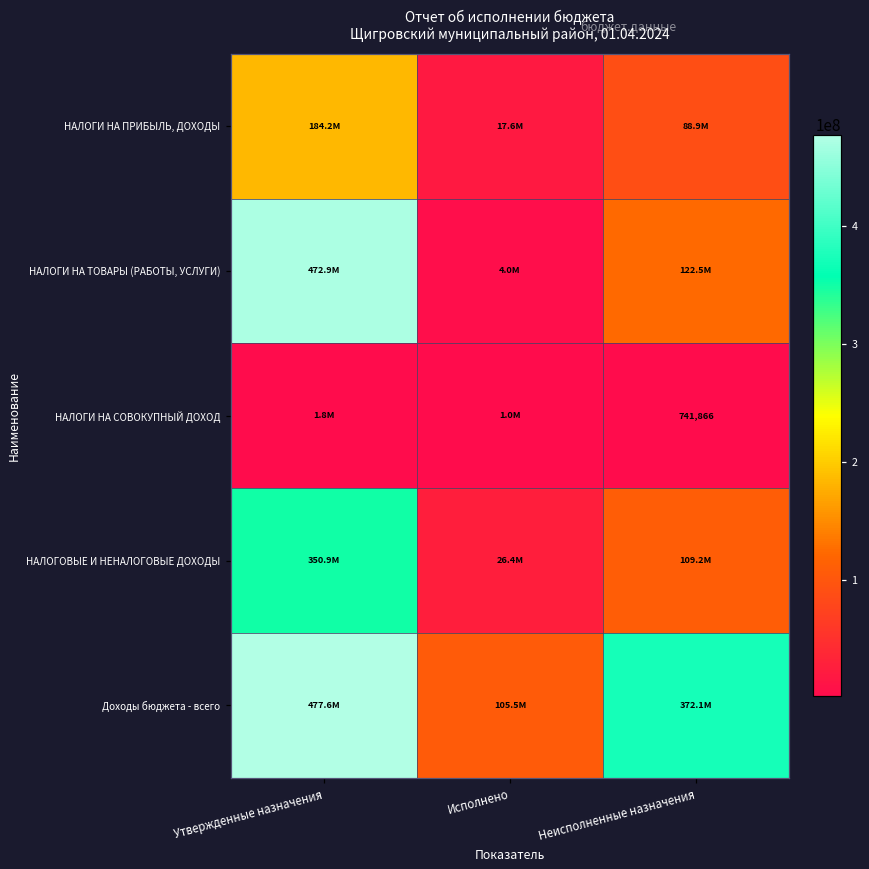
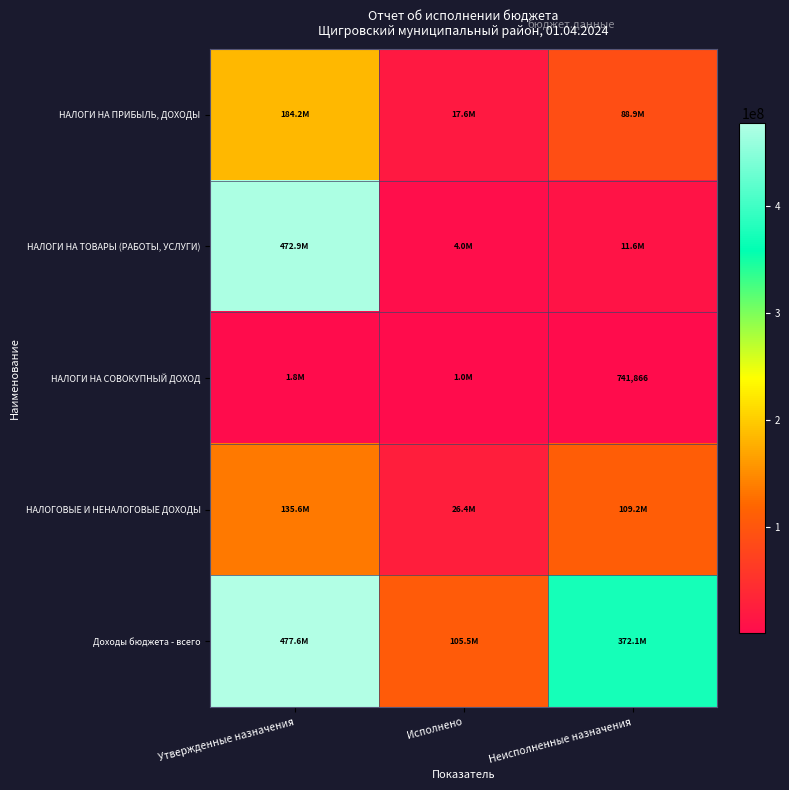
НАЛОГИ НА ТОВАРЫ (РАБОТЫ, УСЛУГИ), Неисполненные назначения: 122.5M -> 11.6M
НАЛОГОВЫЕ И НЕНАЛОГОВЫЕ ДОХОДЫ, Утвержденные назначения: 350.9M -> 135.6M
